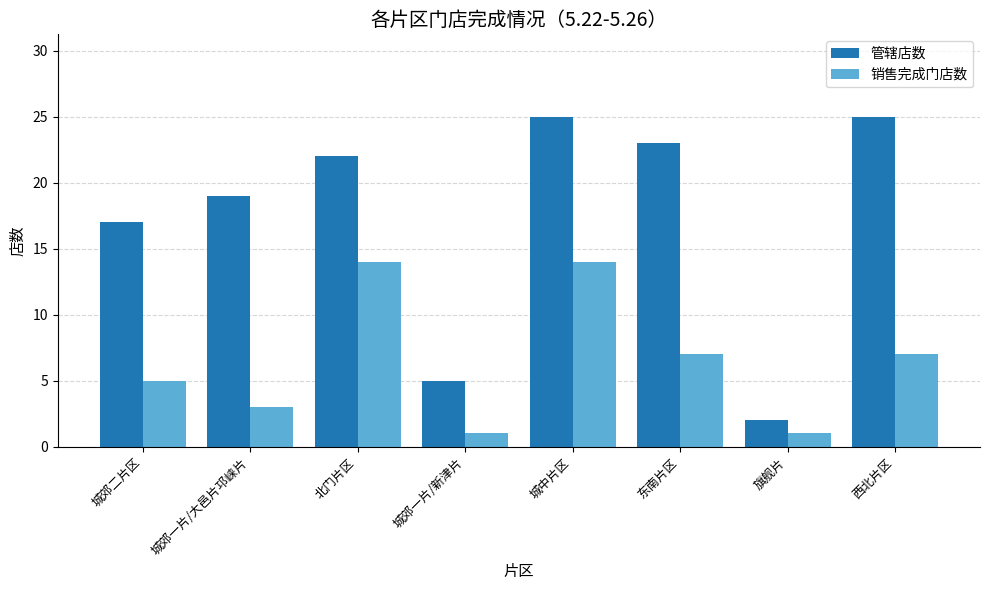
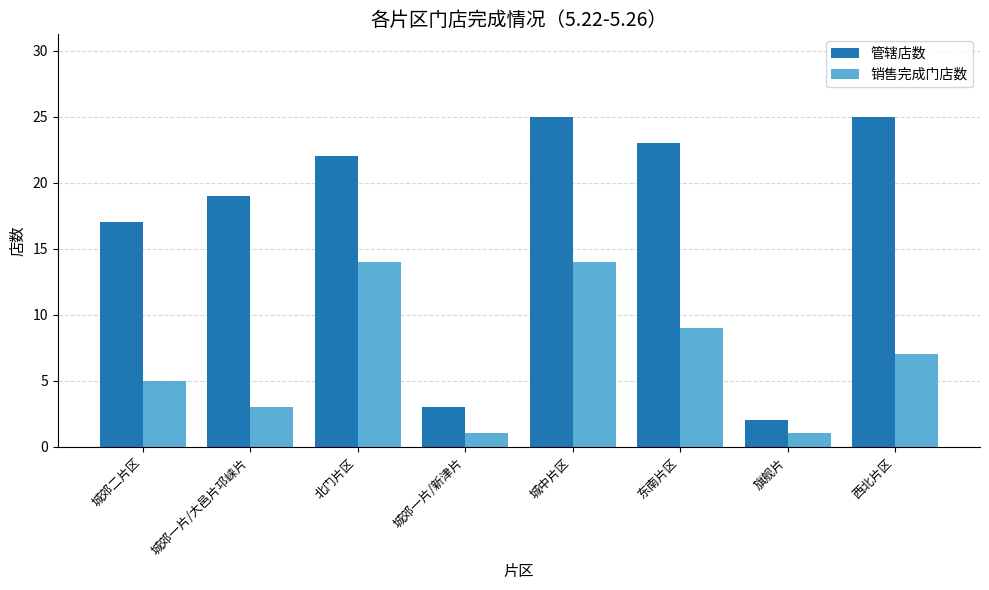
管辖店数, 城郊一片/新津片: 5 -> 3
销售完成门店数, 东南片区: 7 -> 9
